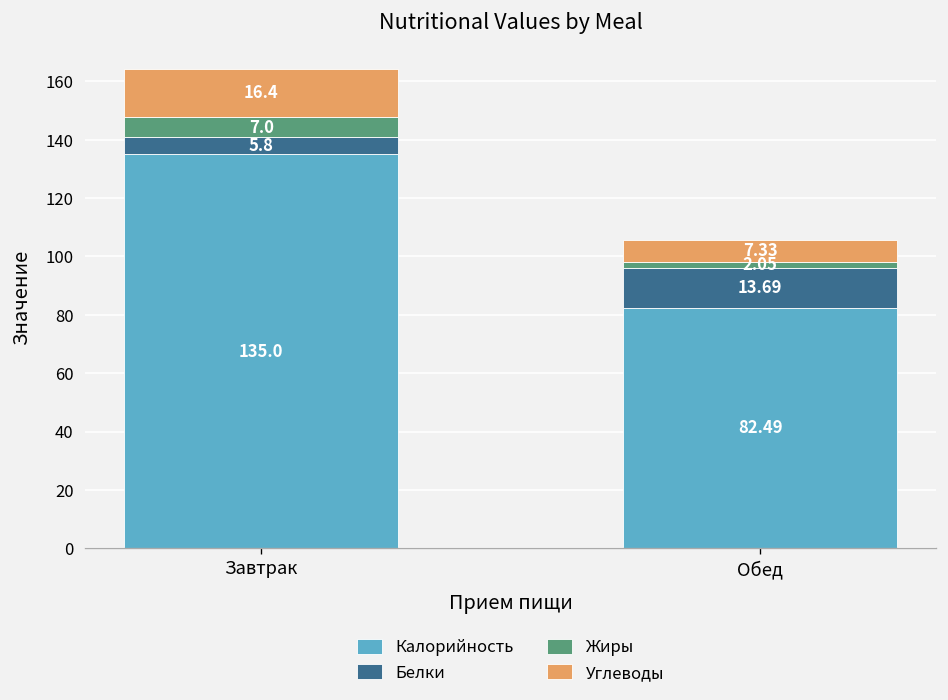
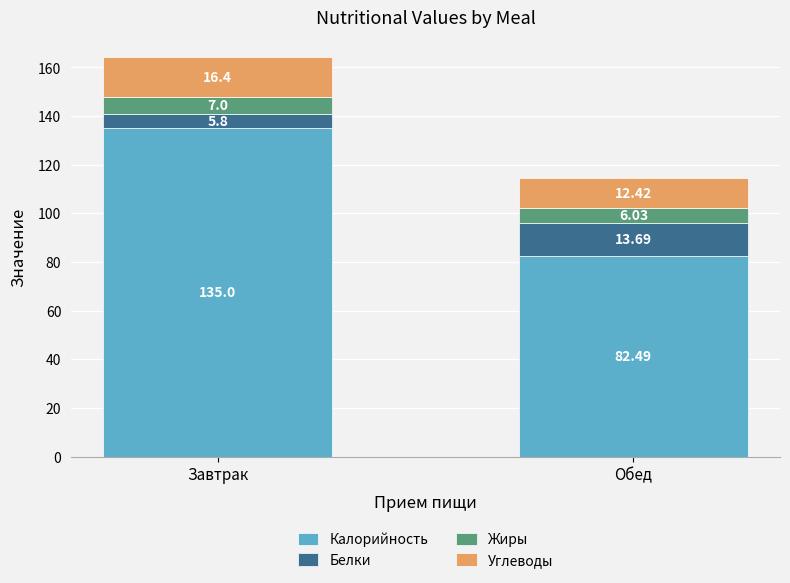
Жиры, Обед: 2.05 -> 6.03
Углеводы, Обед: 7.33 -> 12.42
